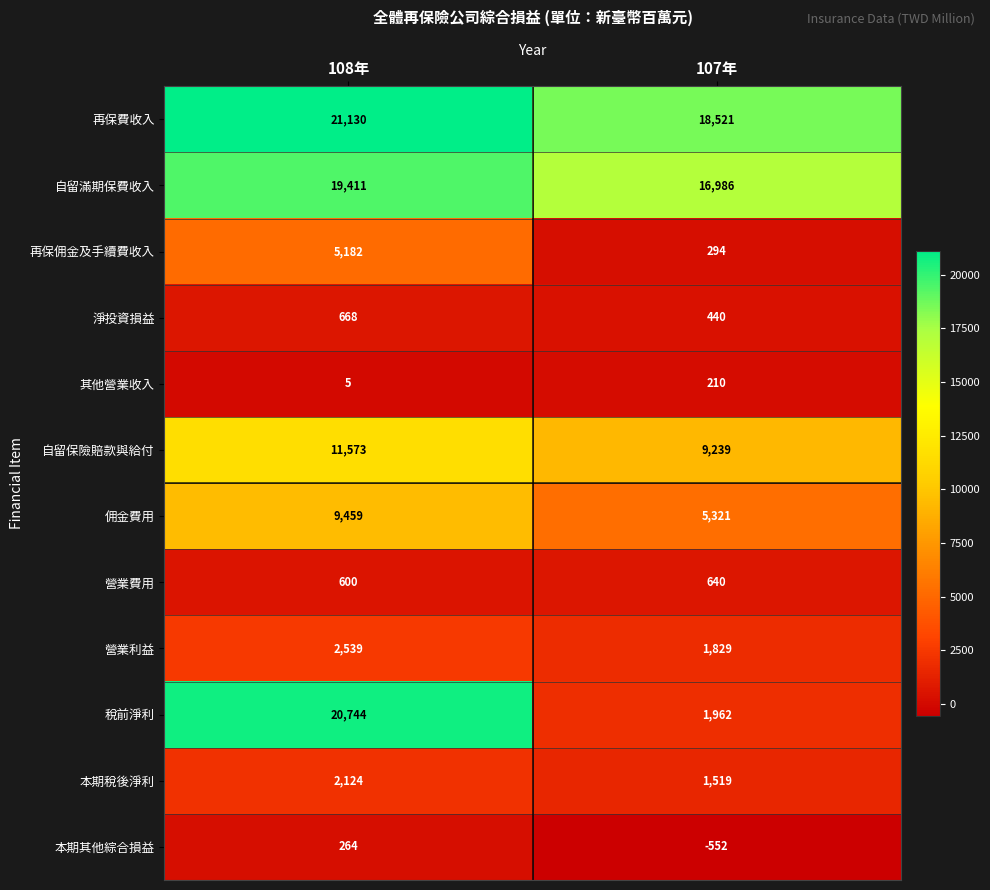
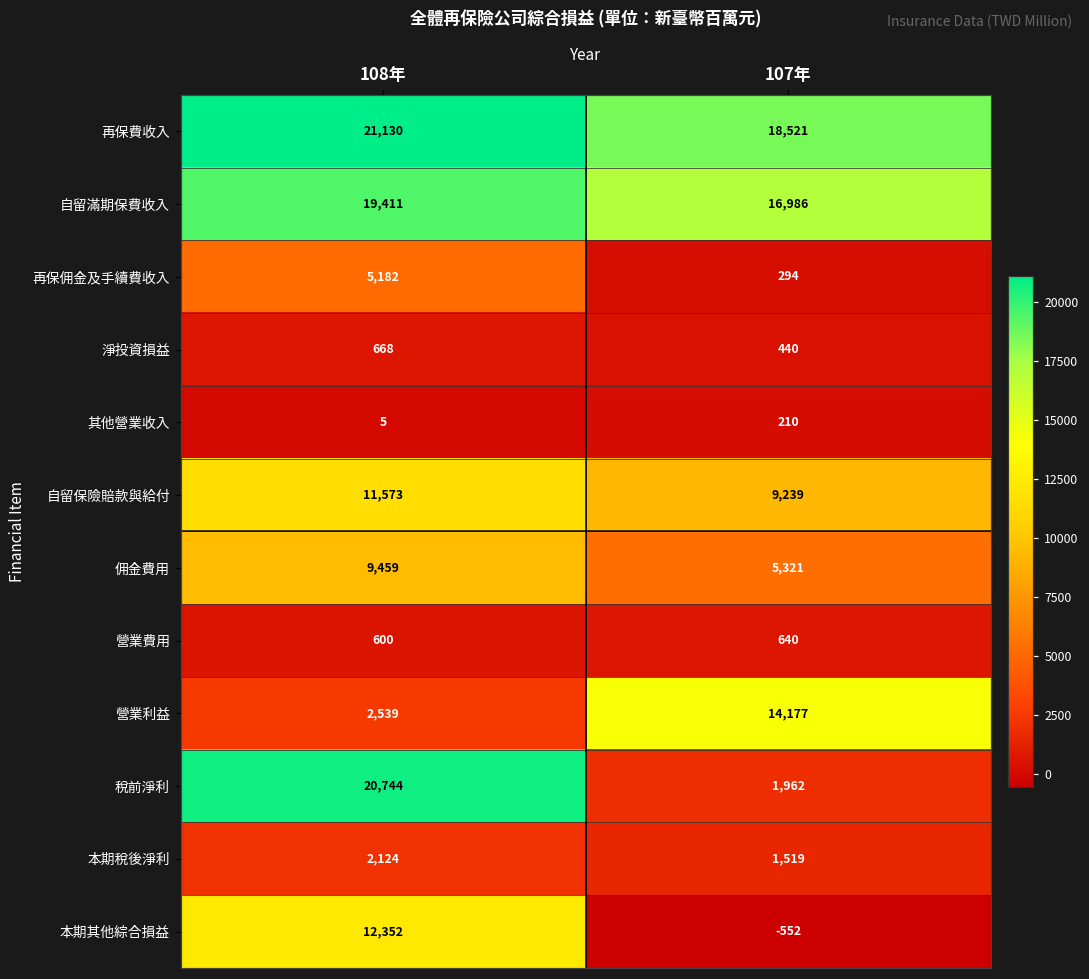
營業利益, 107年: 1,829 -> 14,177
本期其他綜合損益, 108年: 264 -> 12,352
